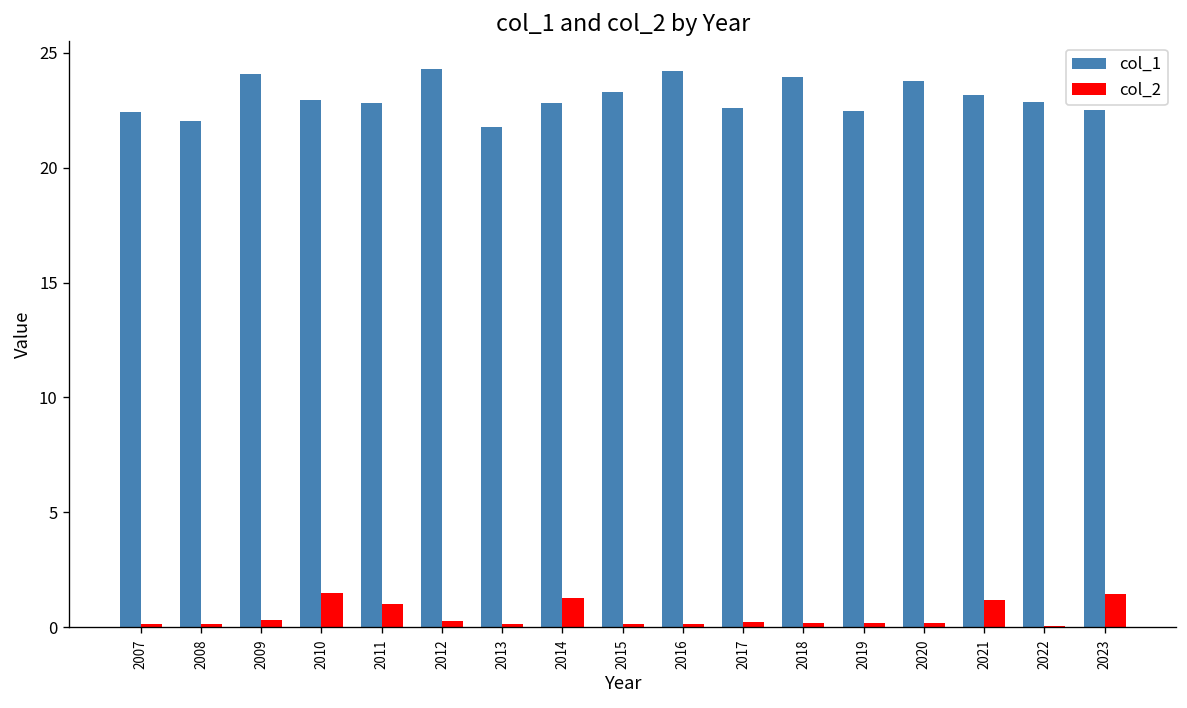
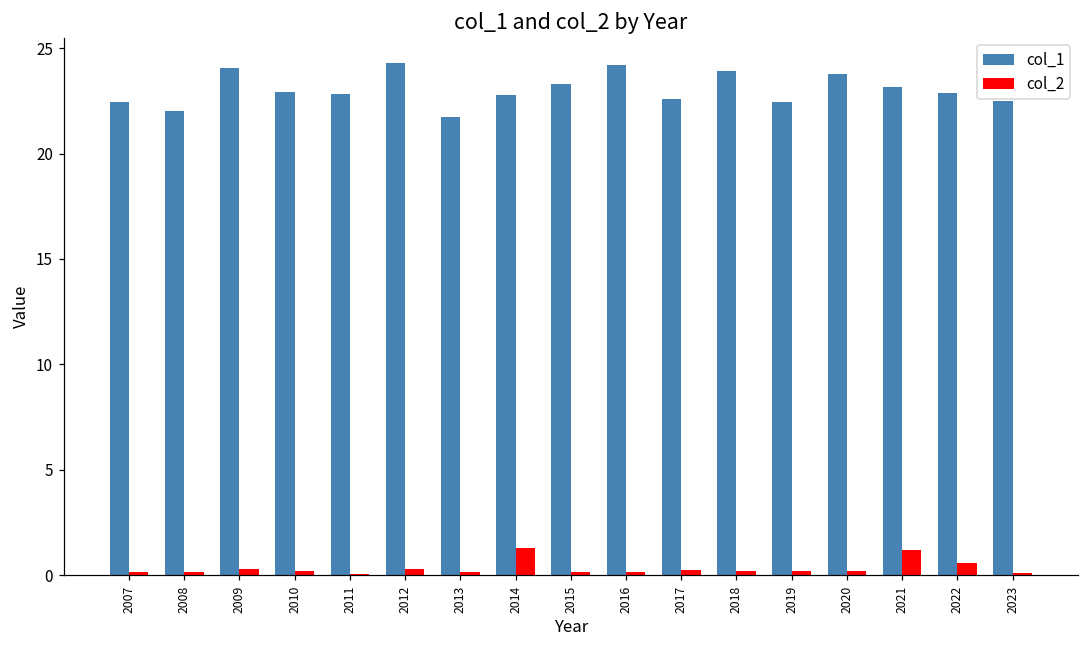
col_2, 2010: 1.5 -> 0.2
col_2, 2011: 1.0 -> 0.1
col_2, 2022: 0.1 -> 0.6
col_2, 2023: 1.5 -> 0.1
